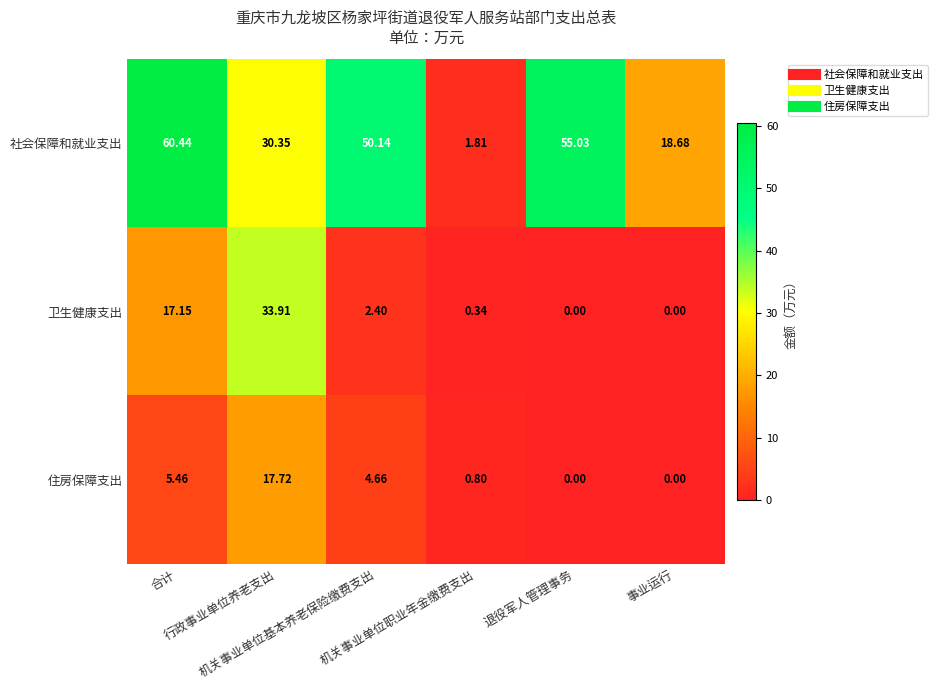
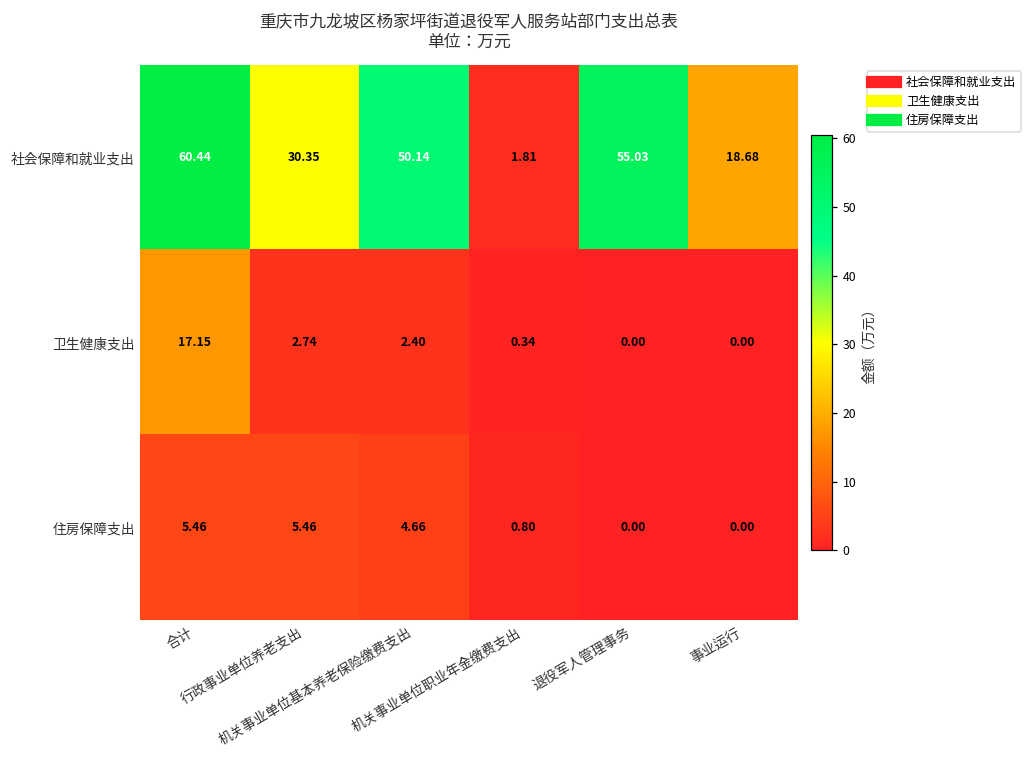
卫生健康支出, 行政事业单位养老支出: 33.91 -> 2.74
住房保障支出, 行政事业单位养老支出: 17.72 -> 5.46
